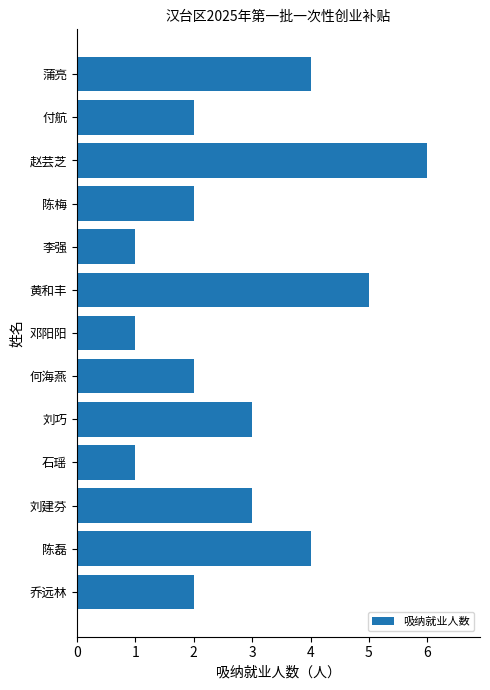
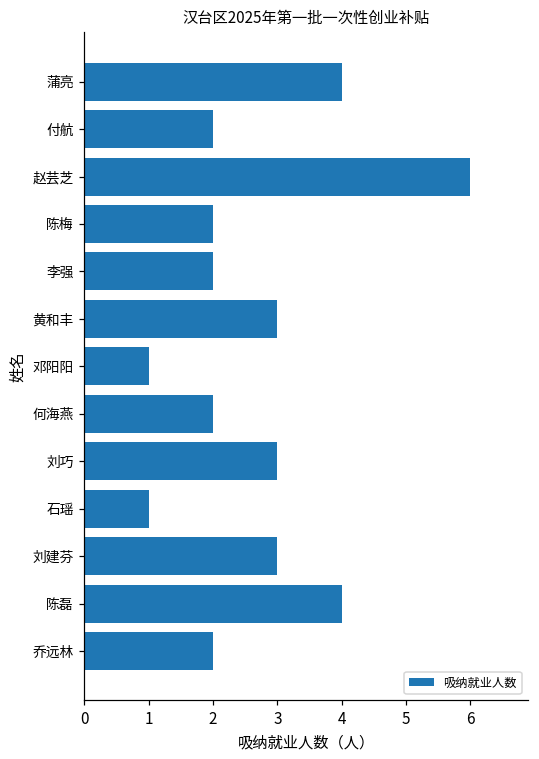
李强: 1 -> 2
黄和丰: 5 -> 3
